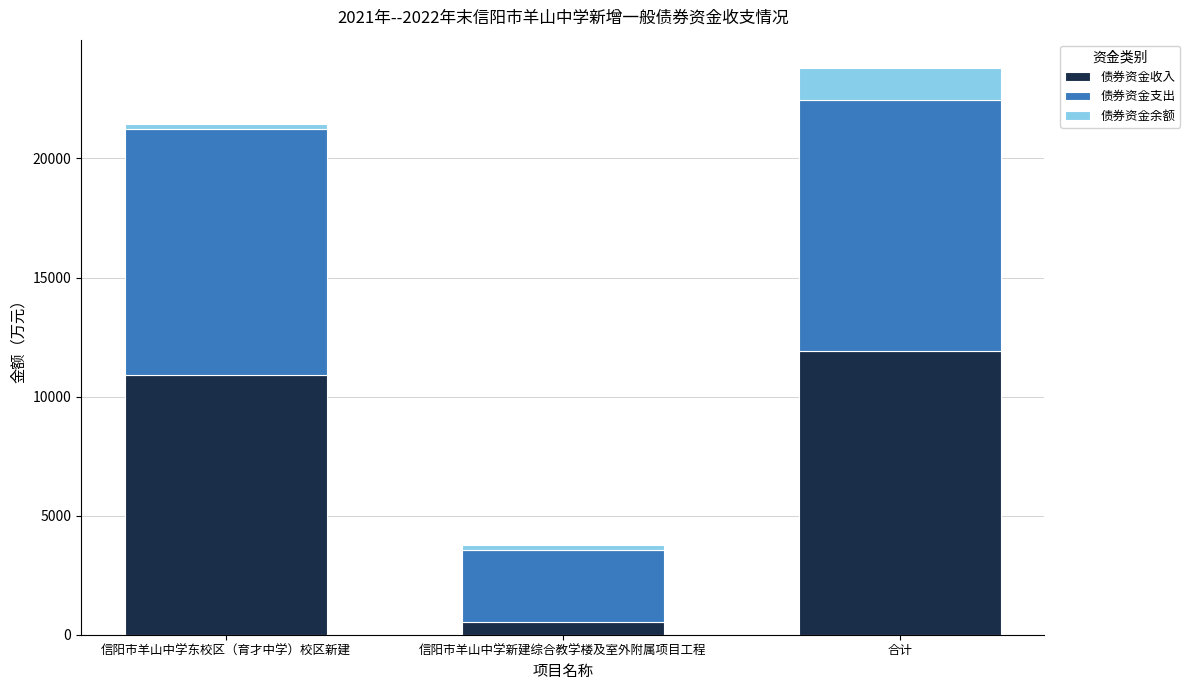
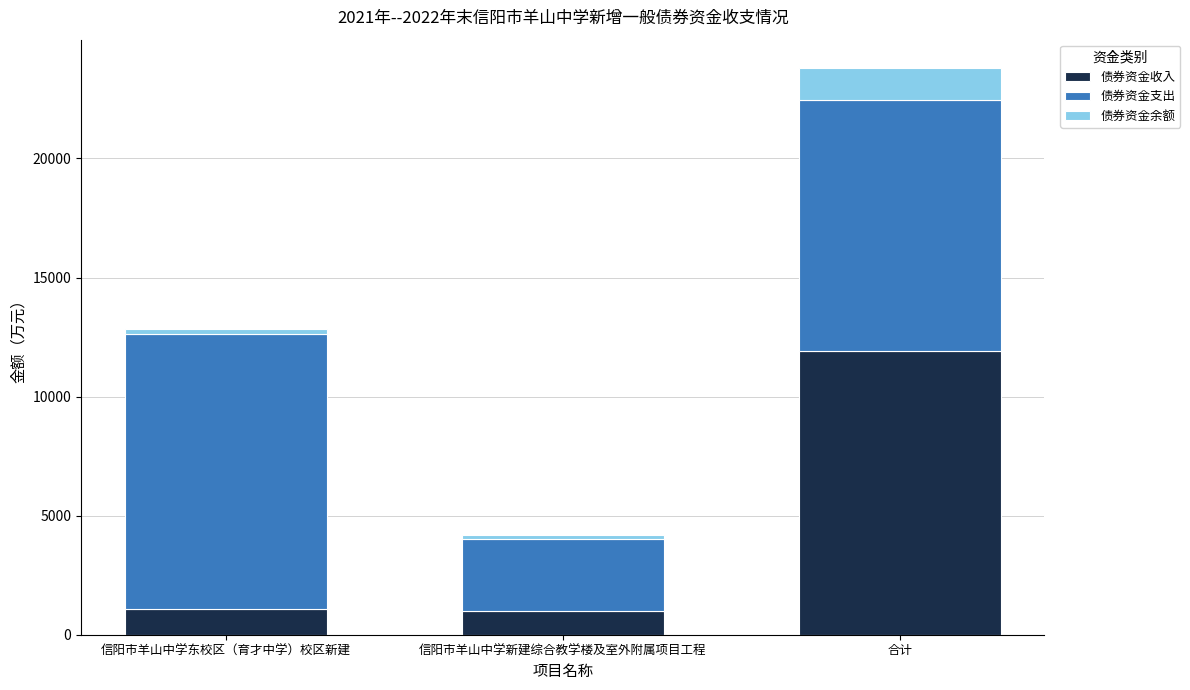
债券资金收入, 信阳市羊山中学东校区（育才中学）校区新建: 10900 -> 1100
债券资金支出, 信阳市羊山中学东校区（育才中学）校区新建: 10300 -> 11600
债券资金收入, 信阳市羊山中学新建综合教学楼及室外附属项目工程: 600 -> 1000
